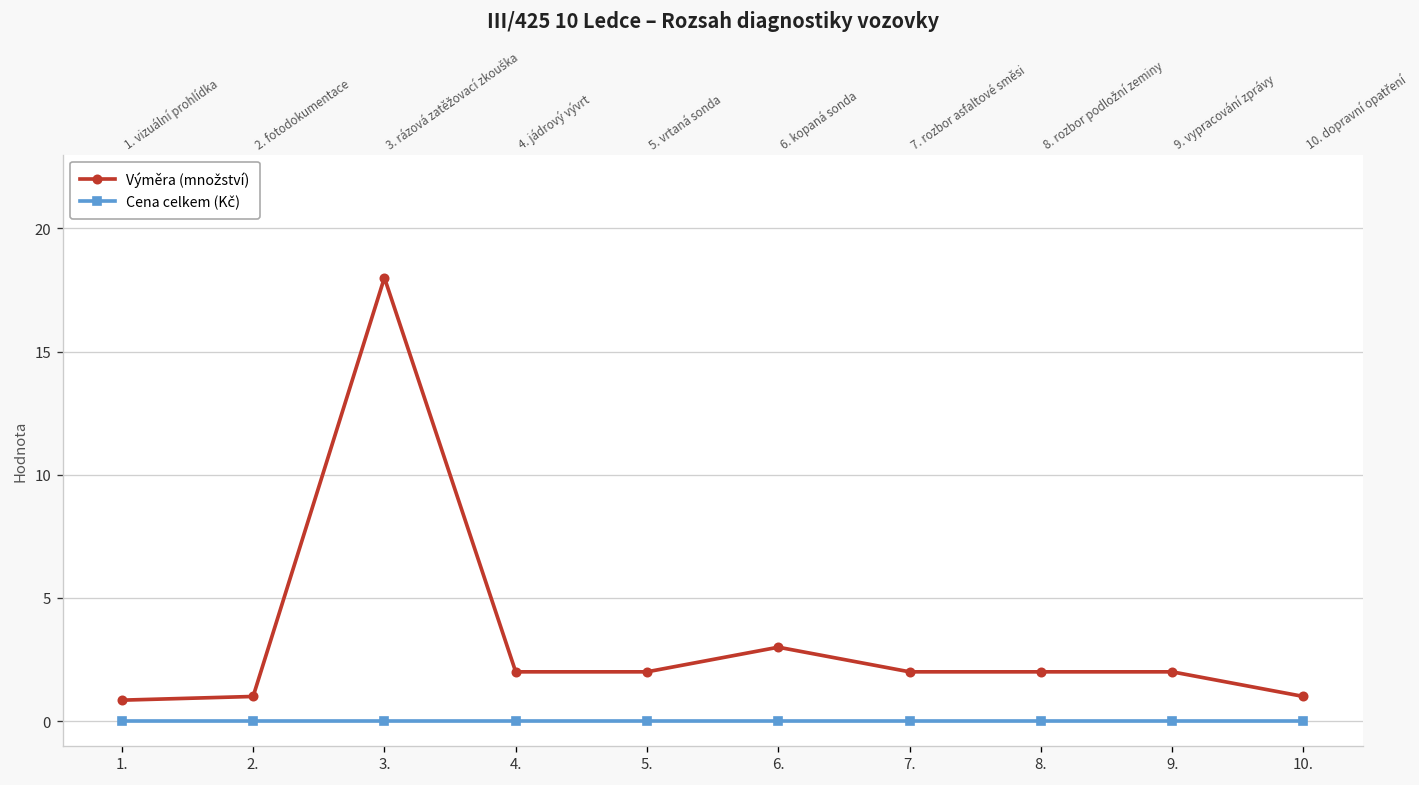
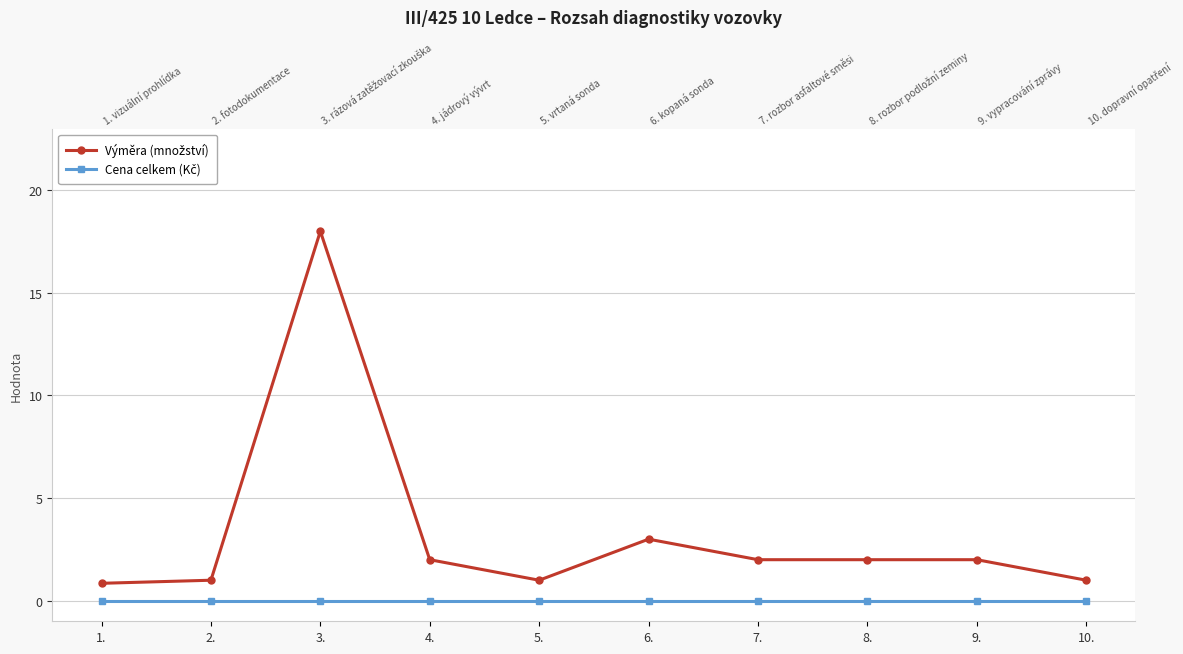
Výměra (množství), 5.: 2 -> 1
